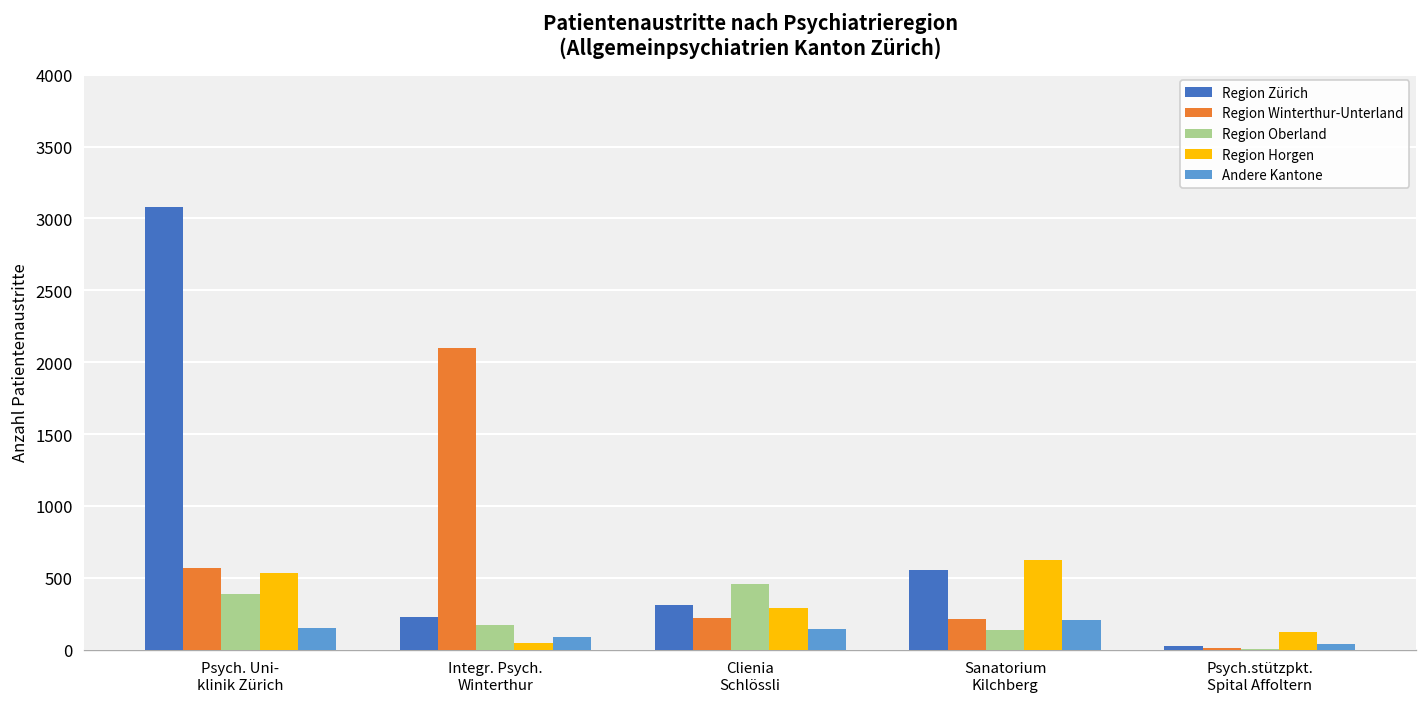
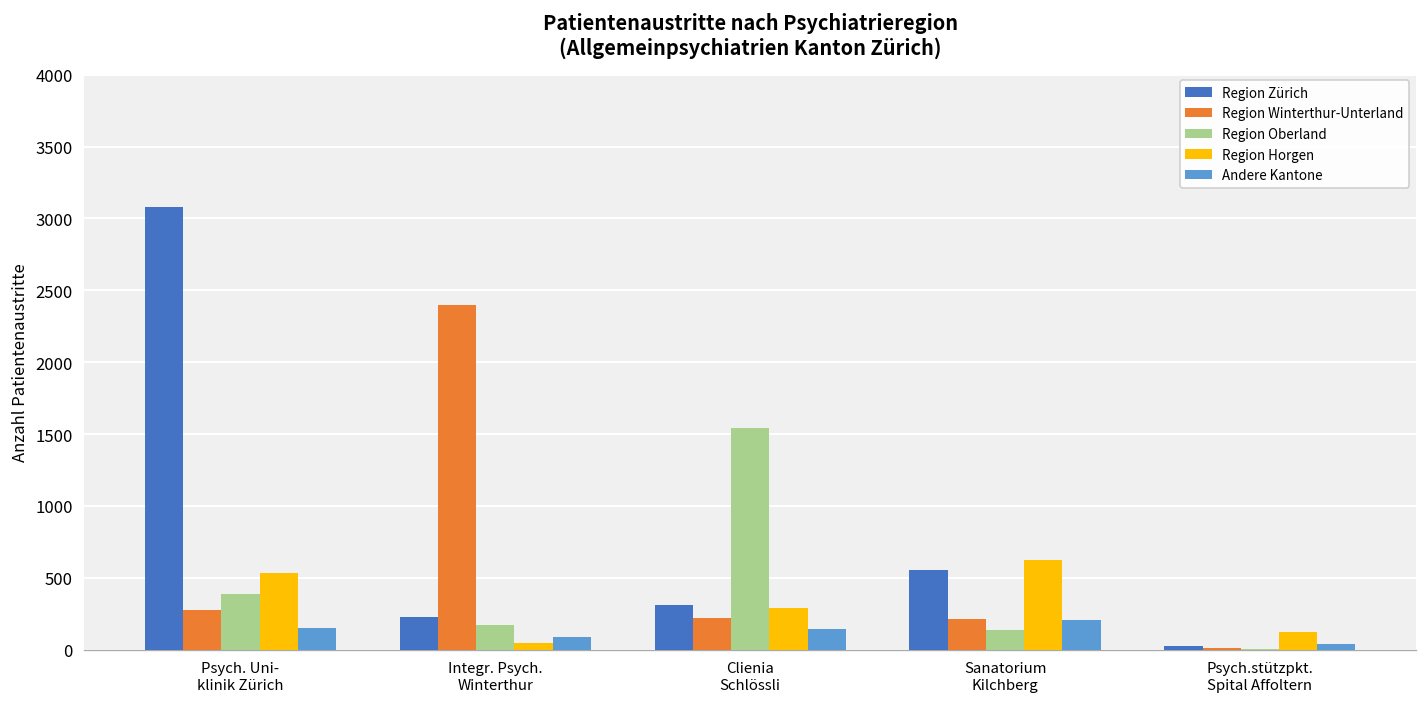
Region Winterthur-Unterland, Psych. Uni- klinik Zürich: 570 -> 270
Region Winterthur-Unterland, Integr. Psych. Winterthur: 2100 -> 2400
Region Oberland, Clienia Schlössli: 460 -> 1540
